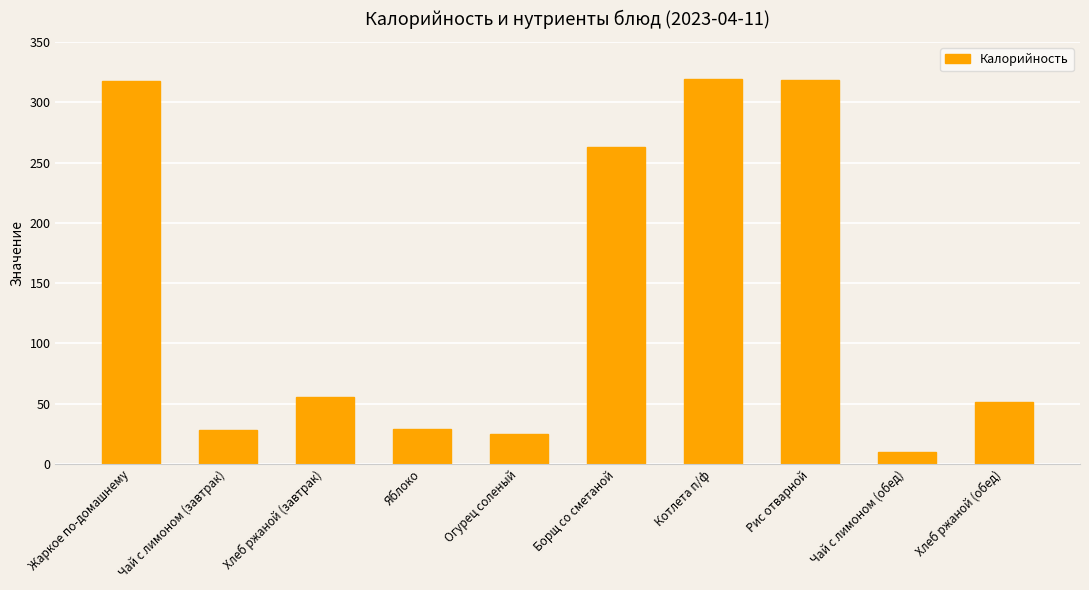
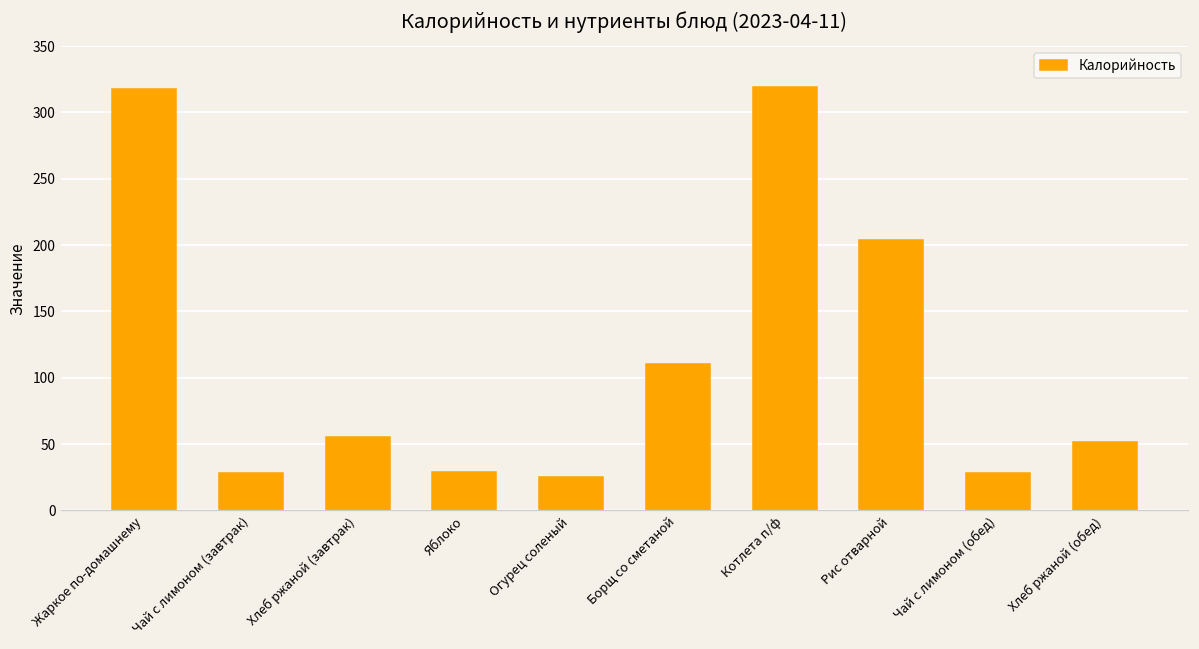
Борщ со сметаной: 263 -> 110
Рис отварной: 318 -> 204
Чай с лимоном (обед): 10 -> 28
